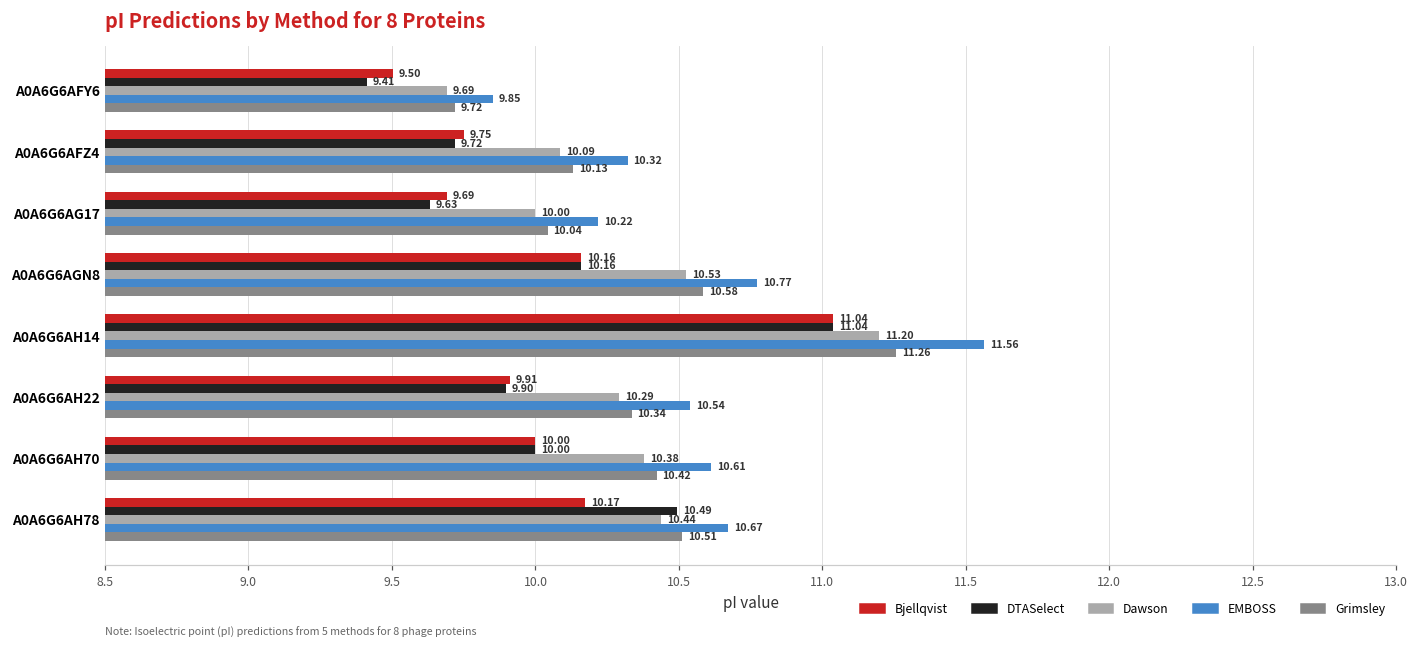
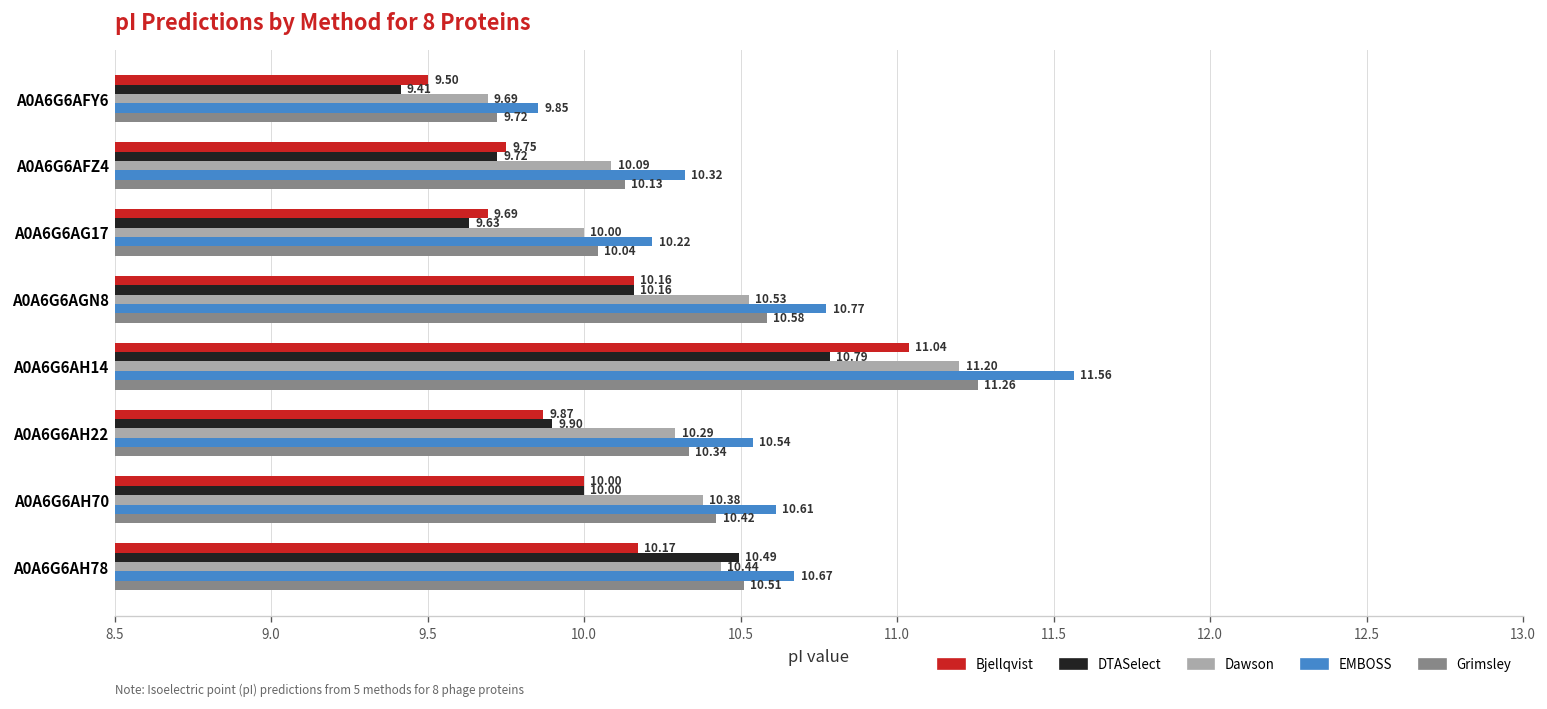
DTASelect, A0A6G6AH14: 11.04 -> 10.79
Bjellqvist, A0A6G6AH22: 9.91 -> 9.87
